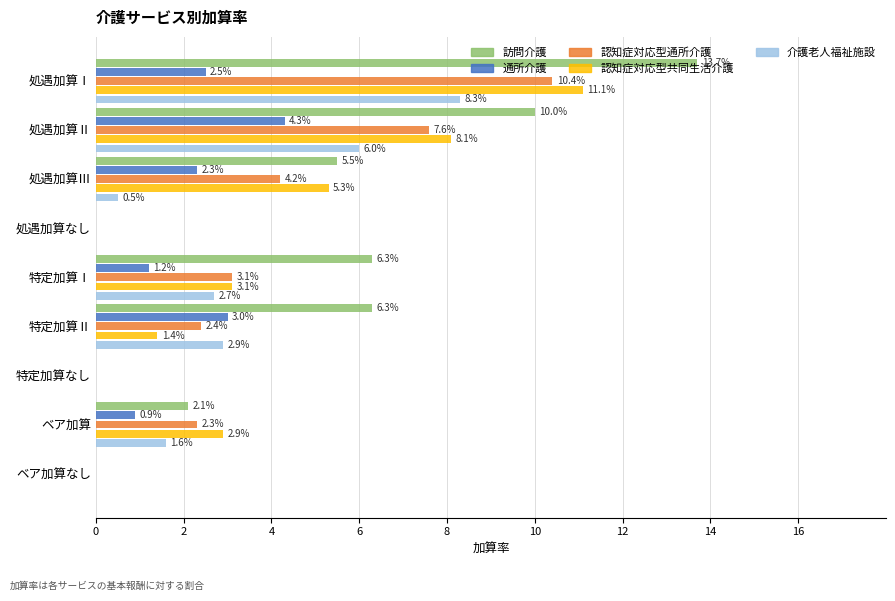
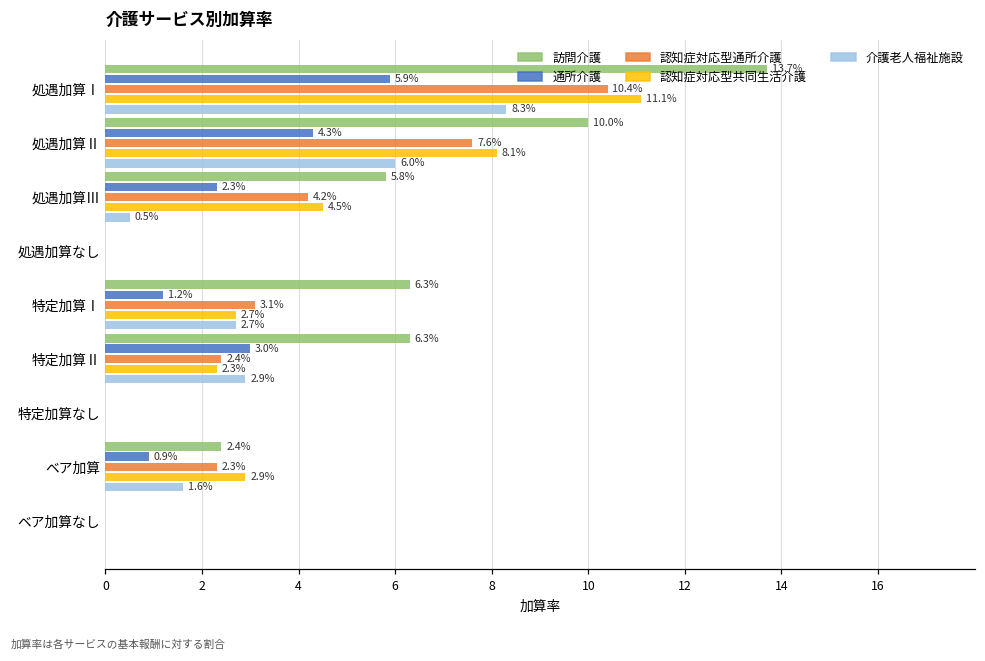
通所介護, 処遇加算Ⅰ: 2.5% -> 5.9%
訪問介護, 処遇加算Ⅲ: 5.5% -> 5.8%
認知症対応型共同生活介護, 処遇加算Ⅲ: 5.3% -> 4.5%
認知症対応型共同生活介護, 特定加算Ⅰ: 3.1% -> 2.7%
認知症対応型共同生活介護, 特定加算Ⅱ: 1.4% -> 2.3%
訪問介護, ベア加算: 2.1% -> 2.4%
